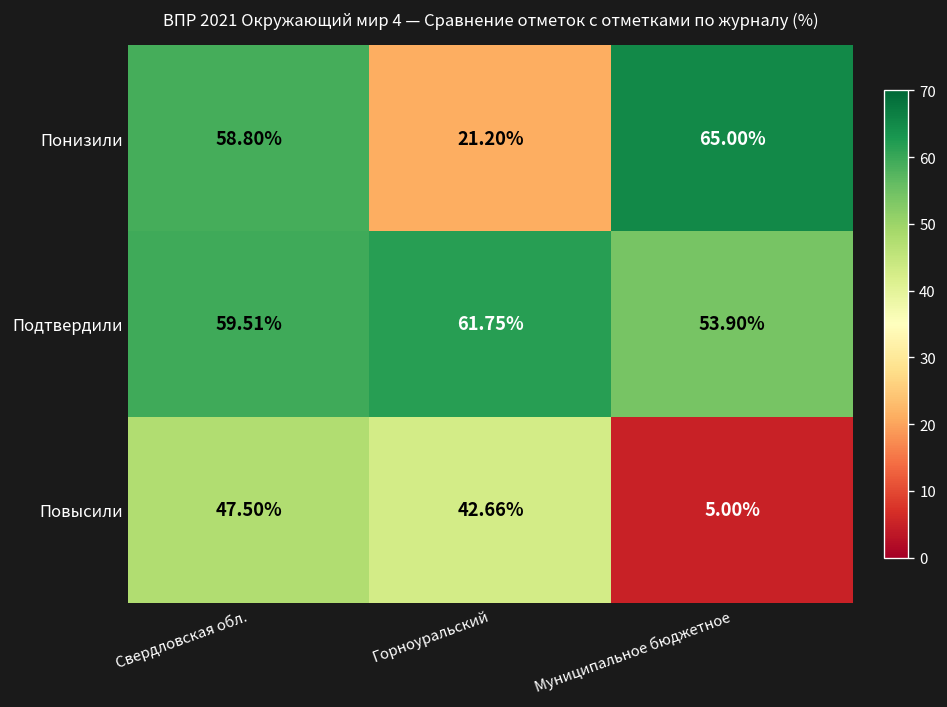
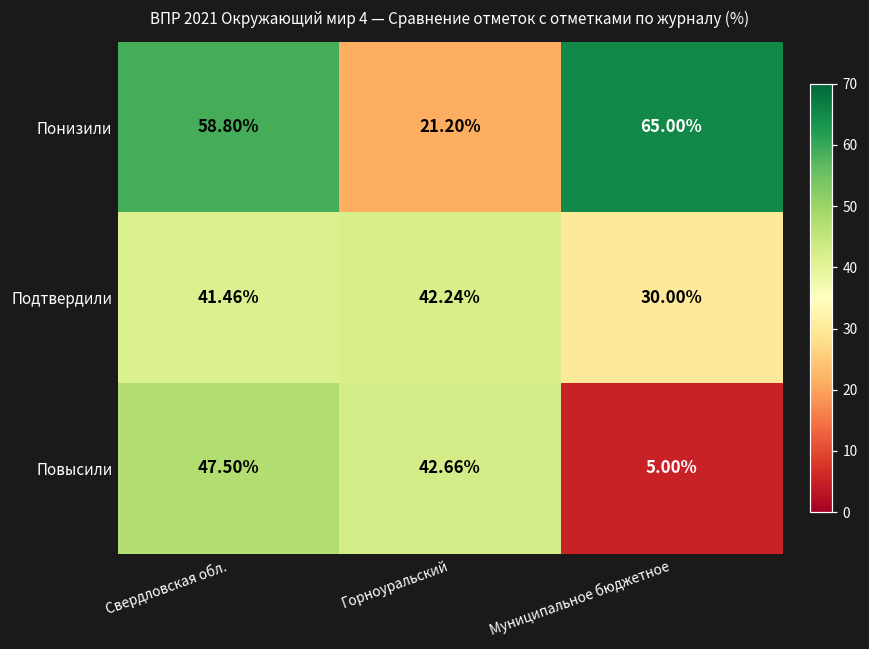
Подтвердили, Свердловская обл.: 59.51% -> 41.46%
Подтвердили, Горноуральский: 61.75% -> 42.24%
Подтвердили, Муниципальное бюджетное: 53.90% -> 30.00%
